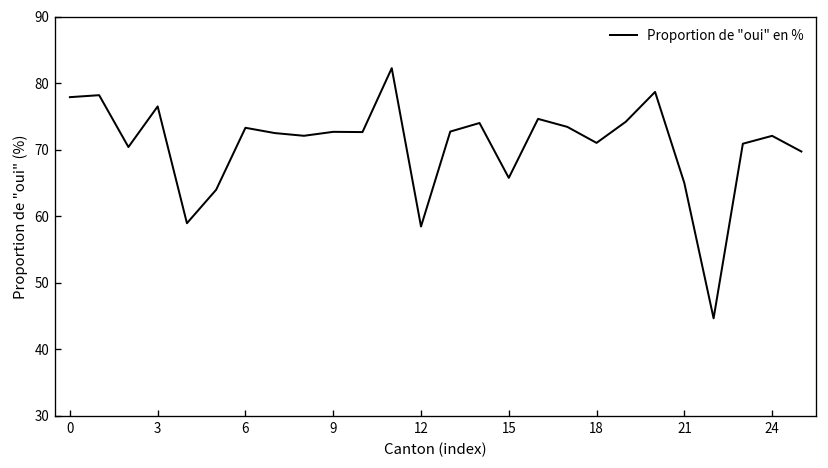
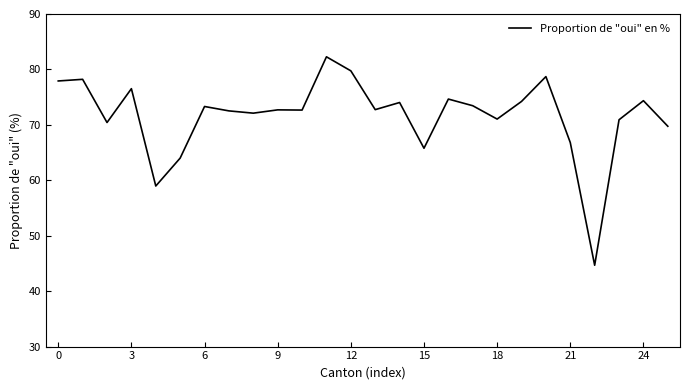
12: 58 -> 80
21: 65 -> 67
24: 72 -> 74
